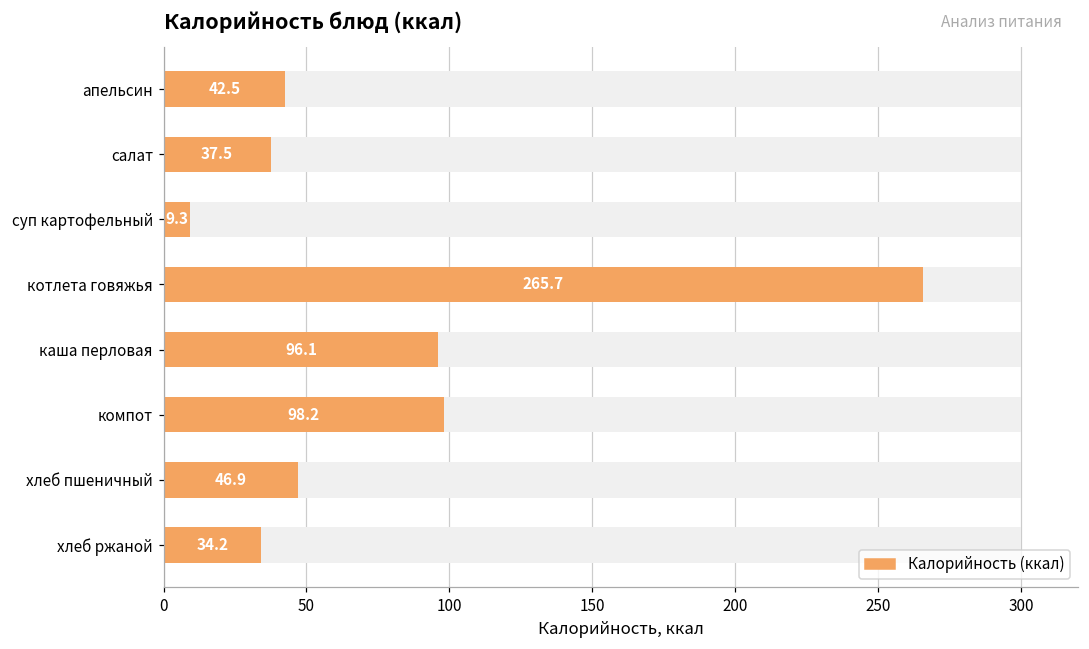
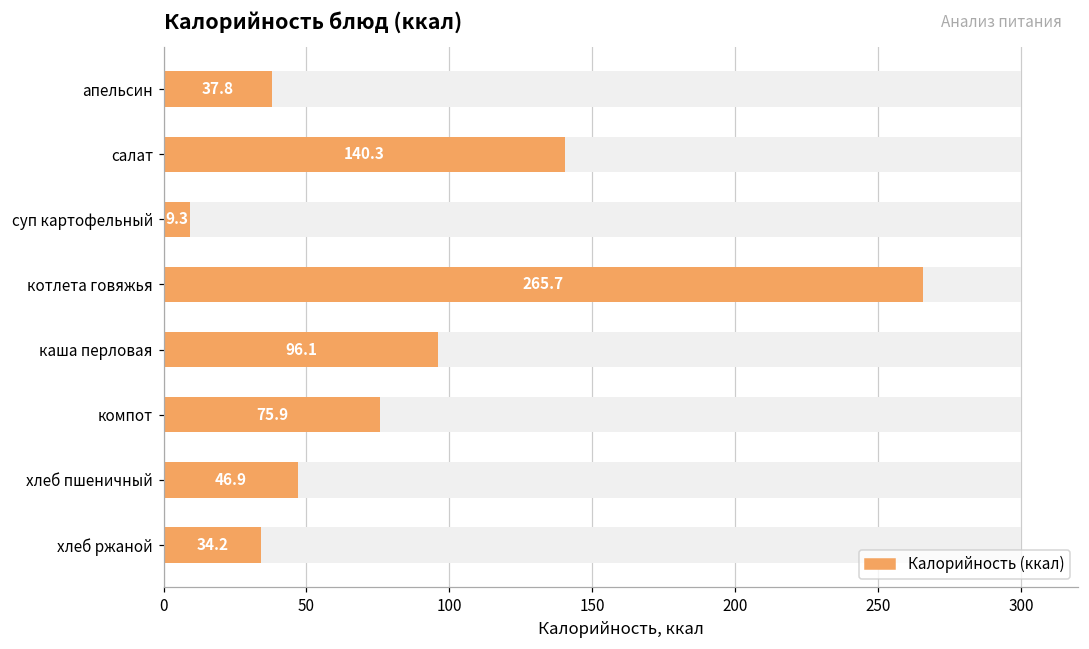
Калорийность (ккал), апельсин: 42.5 -> 37.8
Калорийность (ккал), салат: 37.5 -> 140.3
Калорийность (ккал), компот: 98.2 -> 75.9
